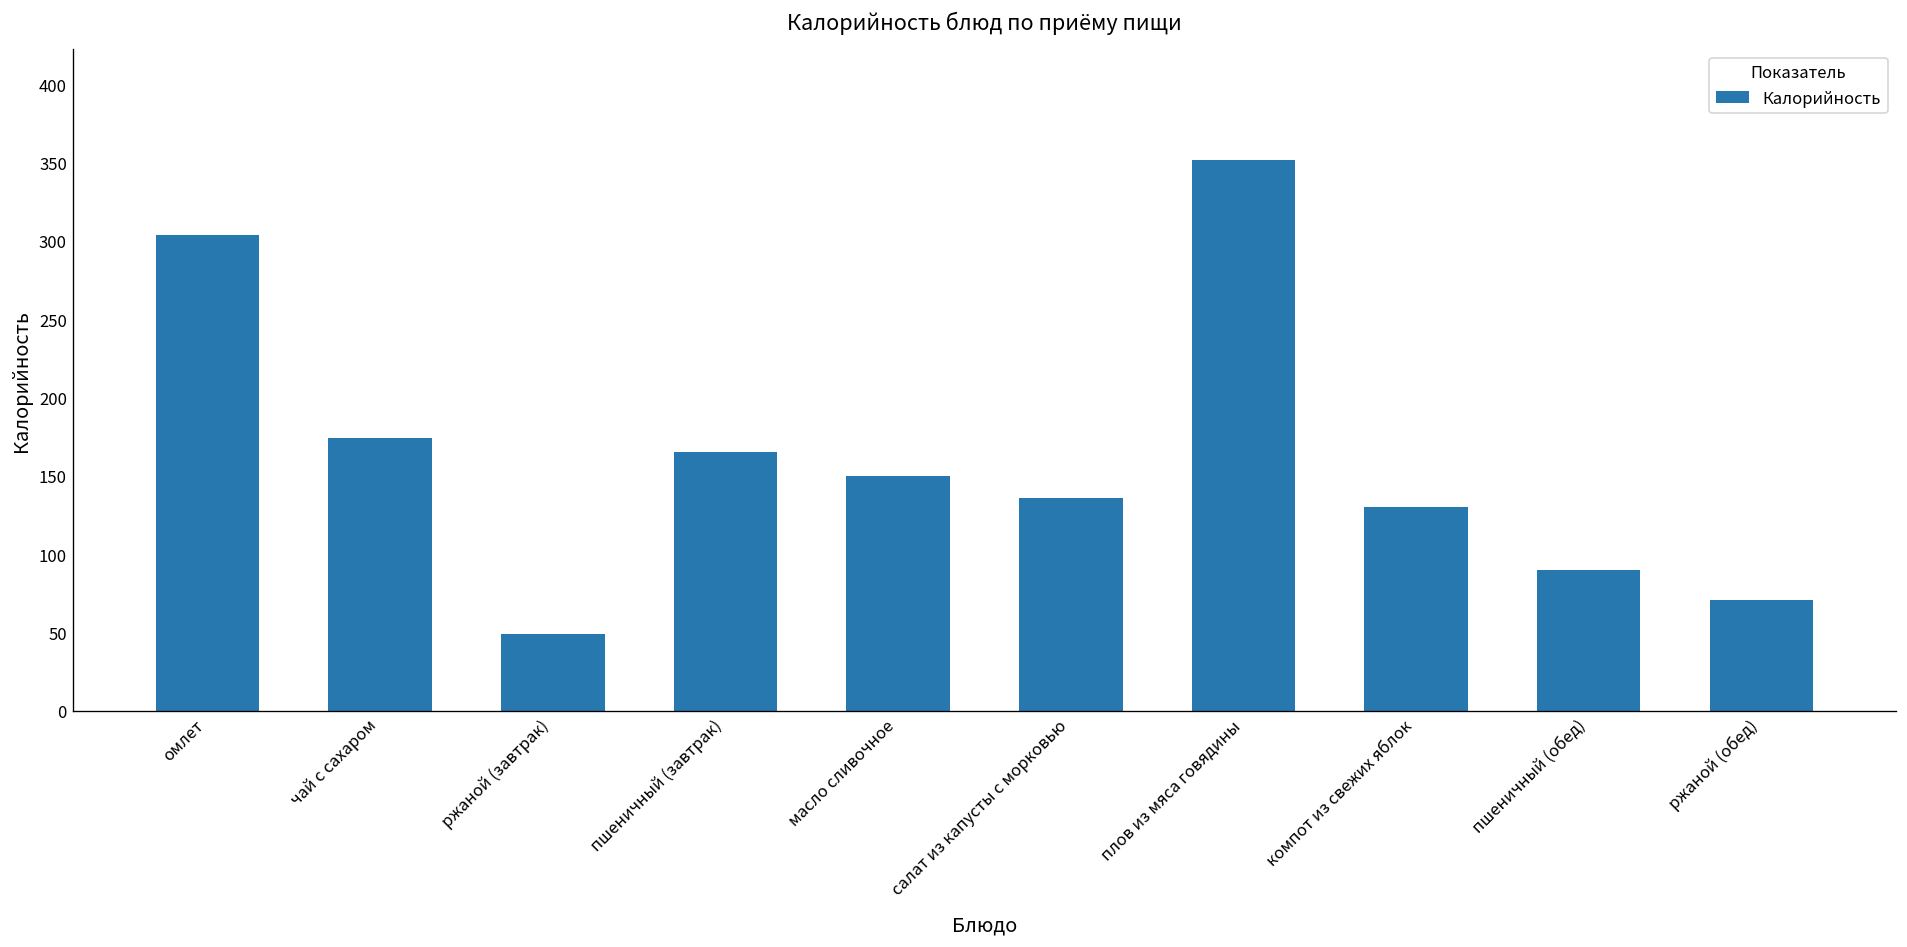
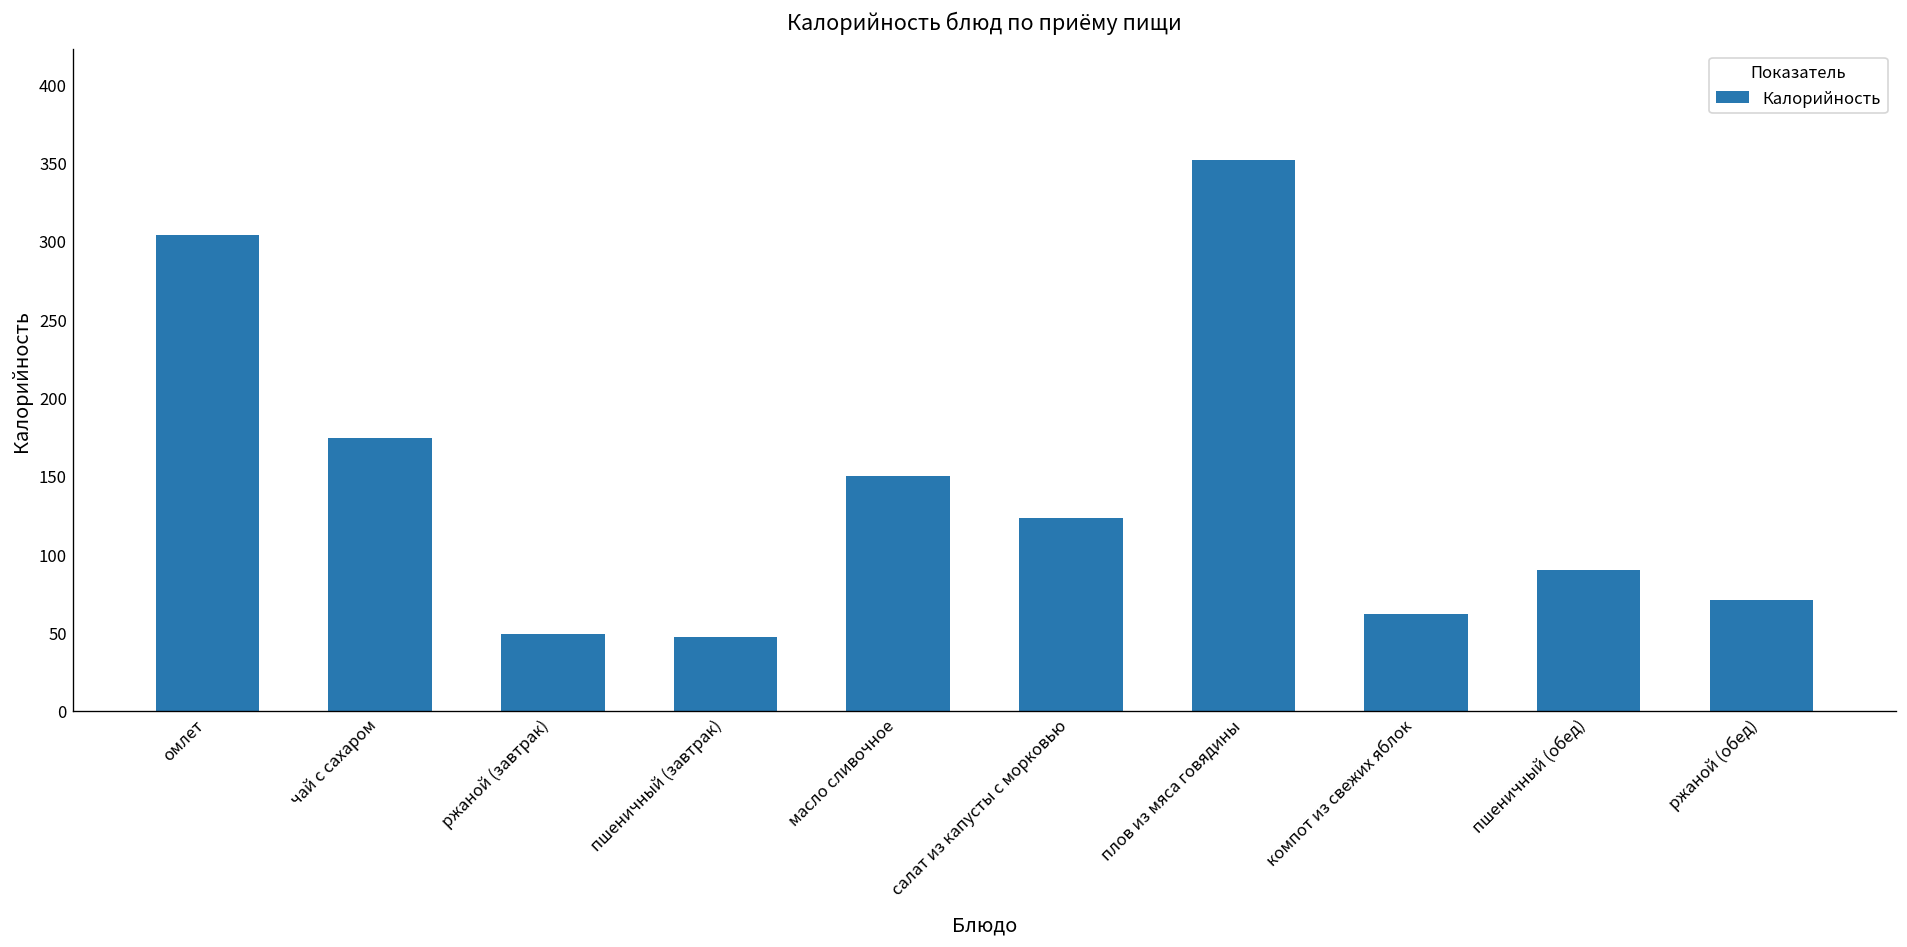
пшеничный (завтрак): 165 -> 47
салат из капусты с морковью: 136 -> 123
компот из свежих яблок: 130 -> 62
